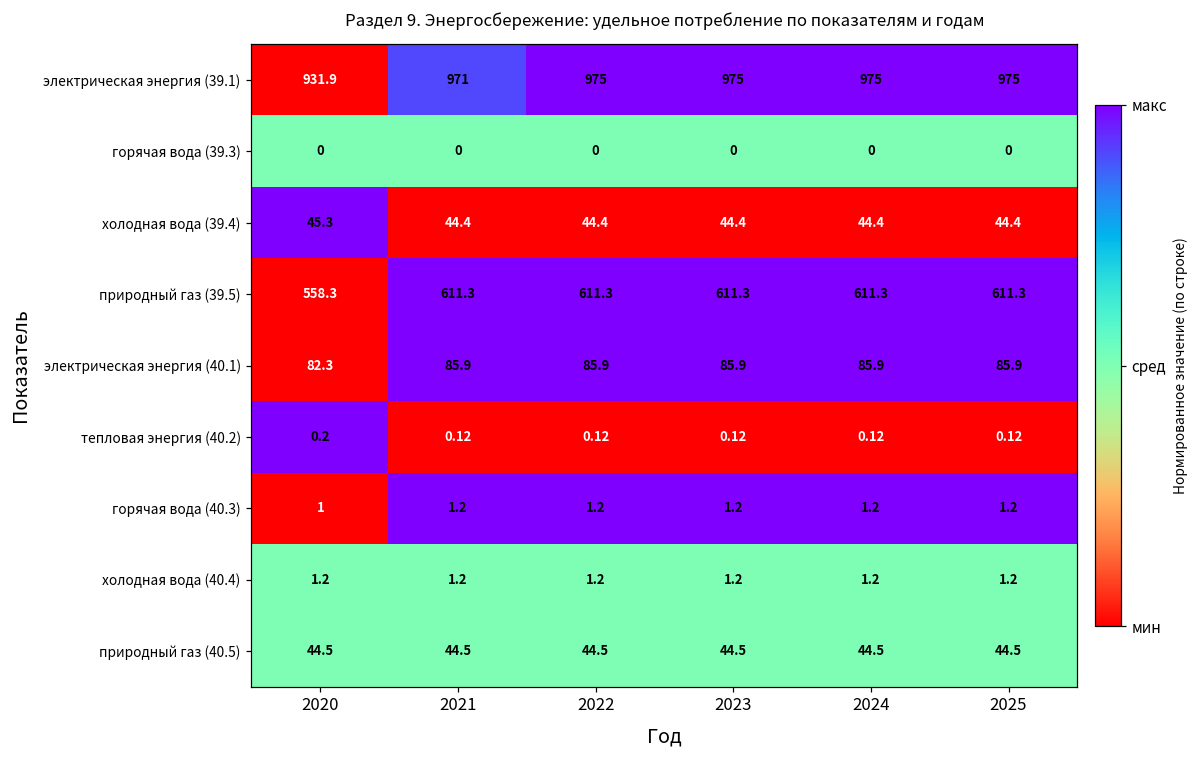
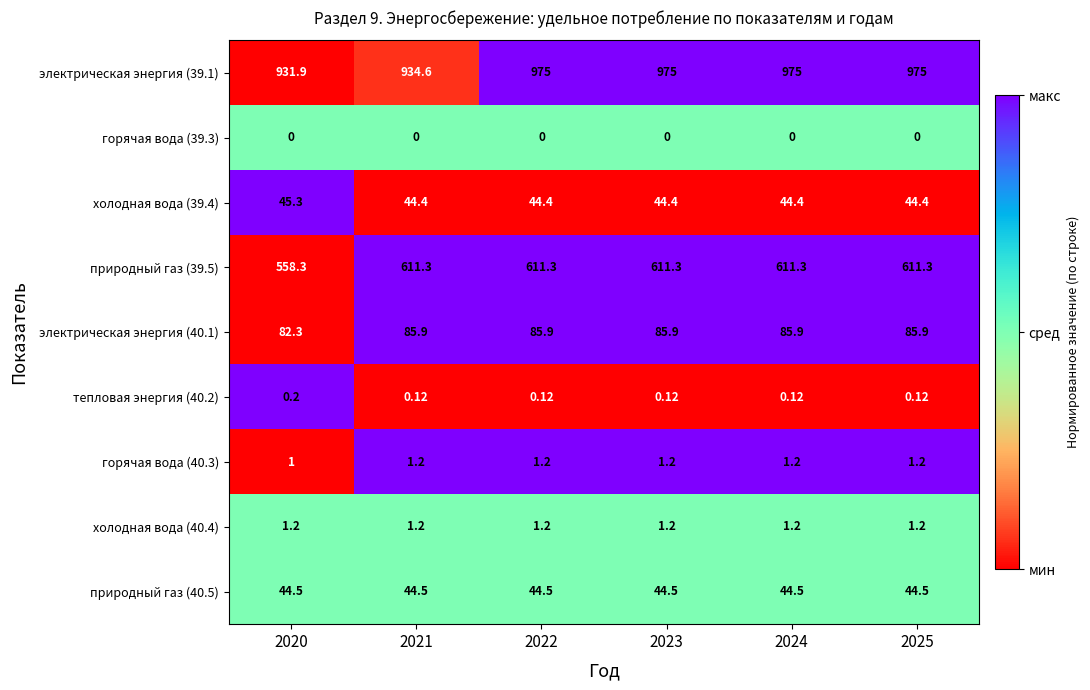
электрическая энергия (39.1), 2021: 971 -> 934.6
